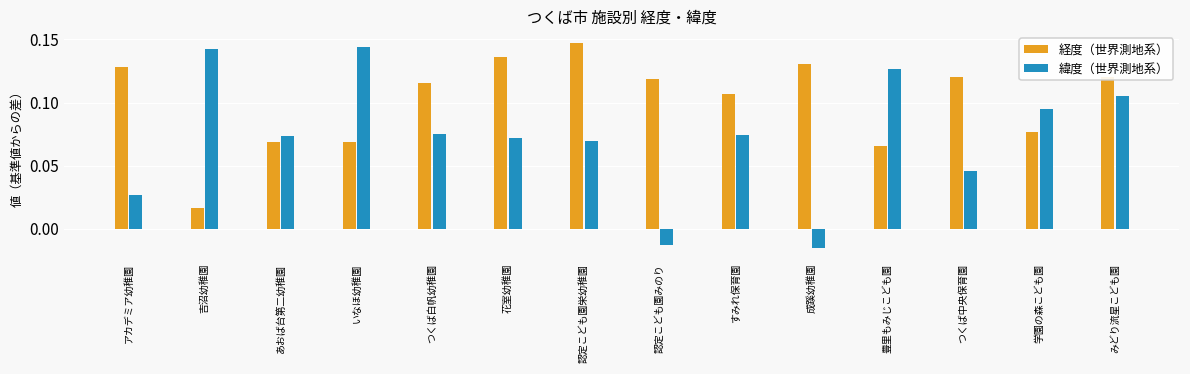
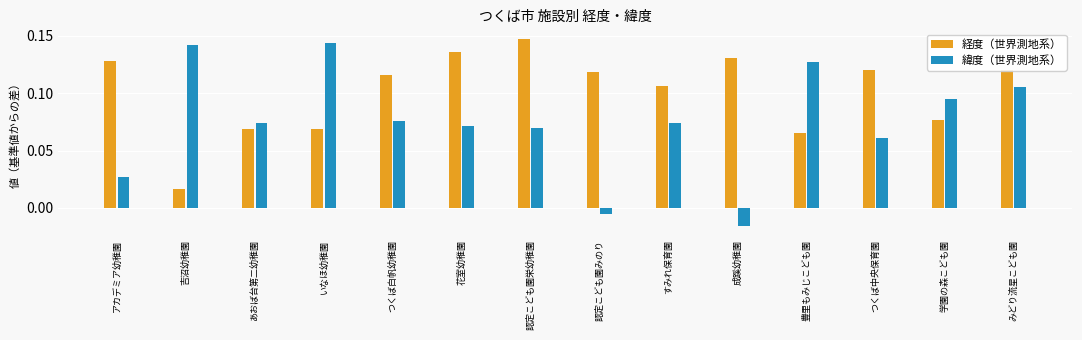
緯度（世界測地系）, 認定こども園みのり: -0.013 -> -0.006
緯度（世界測地系）, つくば中央保育園: 0.045 -> 0.061
